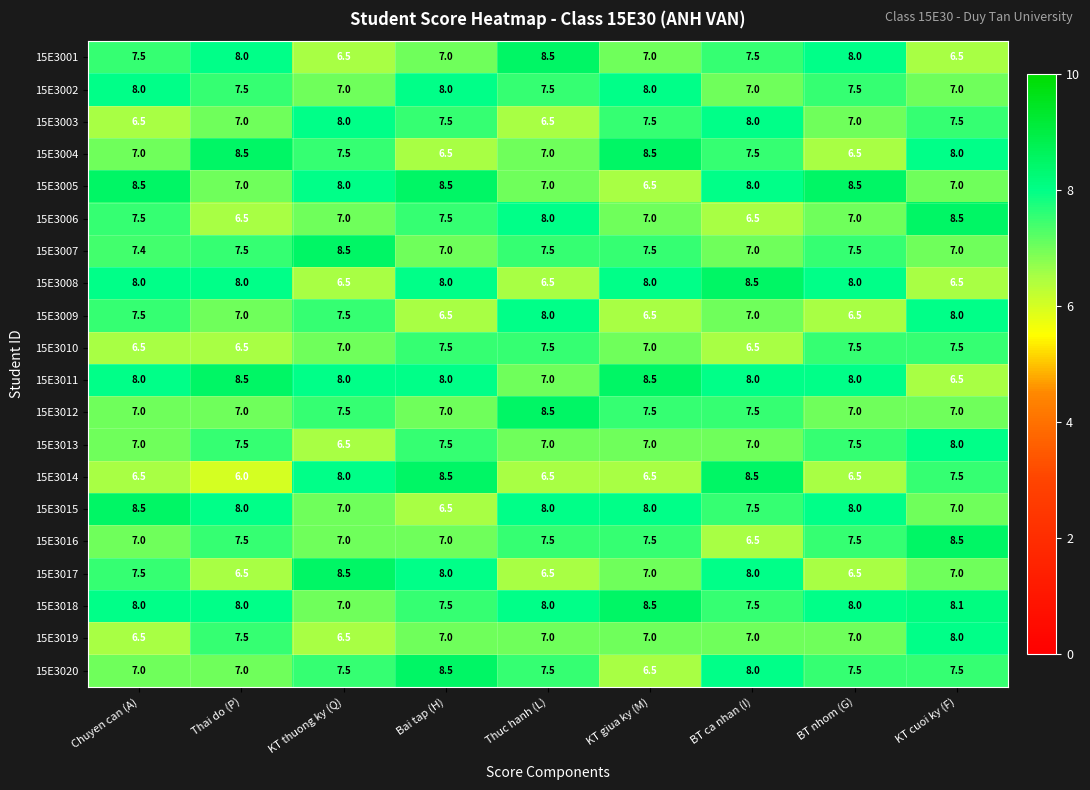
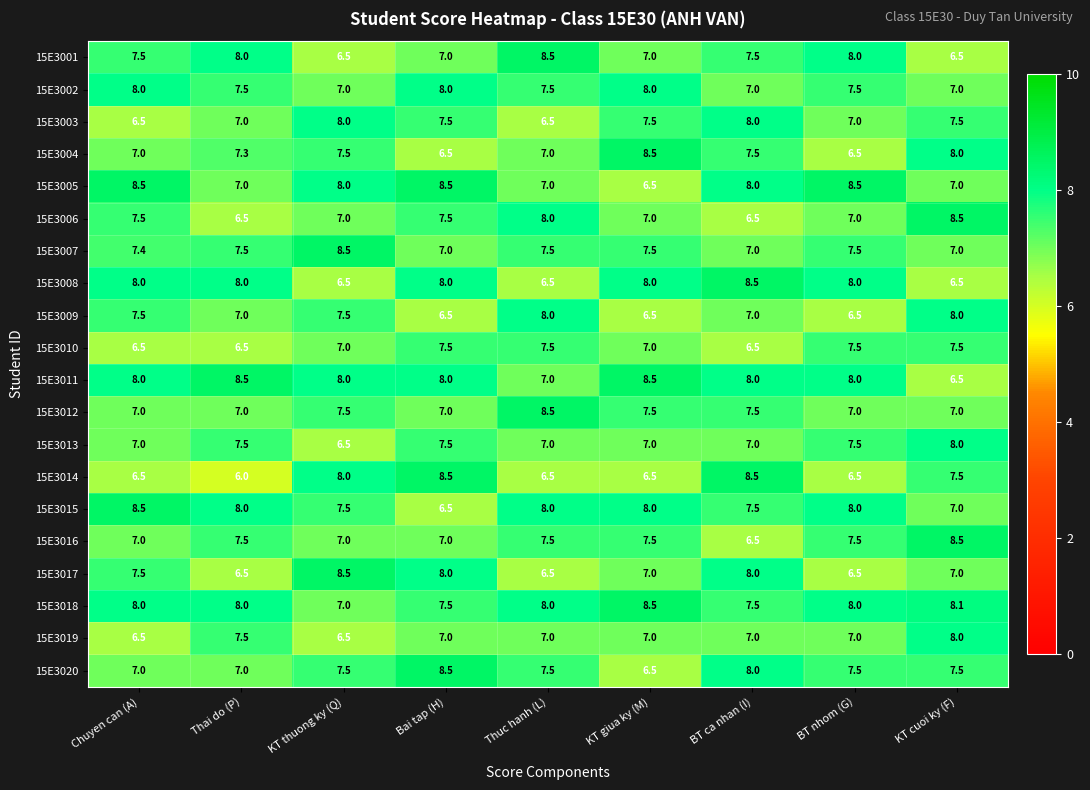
15E3004, Thai do (P): 8.5 -> 7.3
15E3015, KT thuong ky (Q): 7.0 -> 7.5
